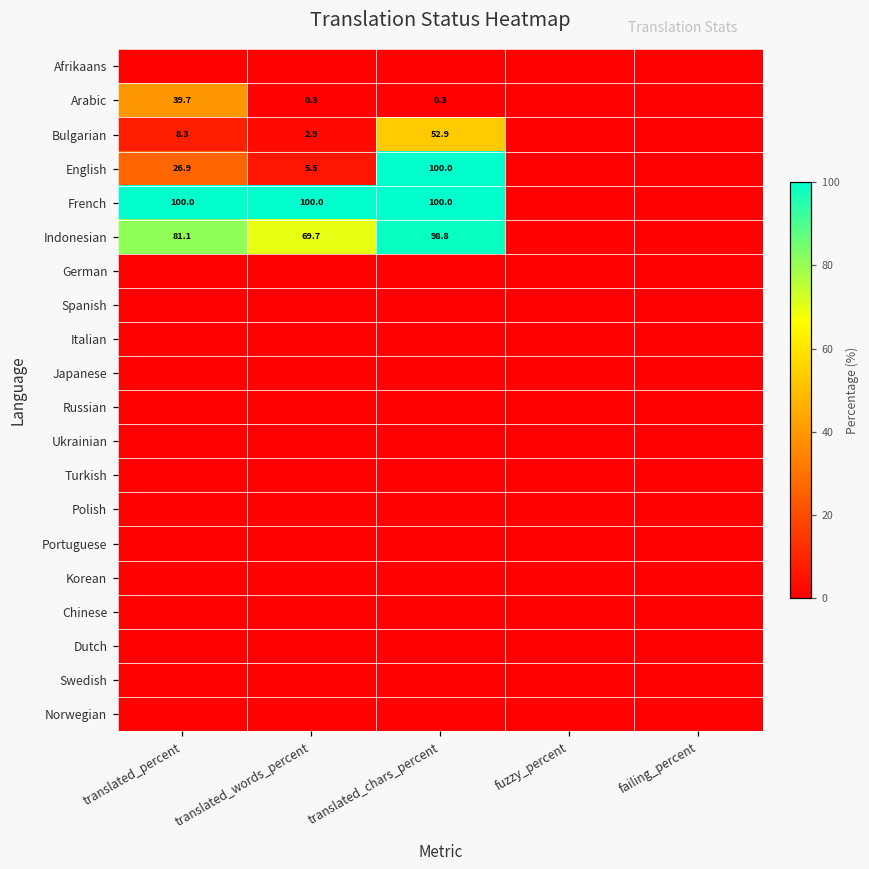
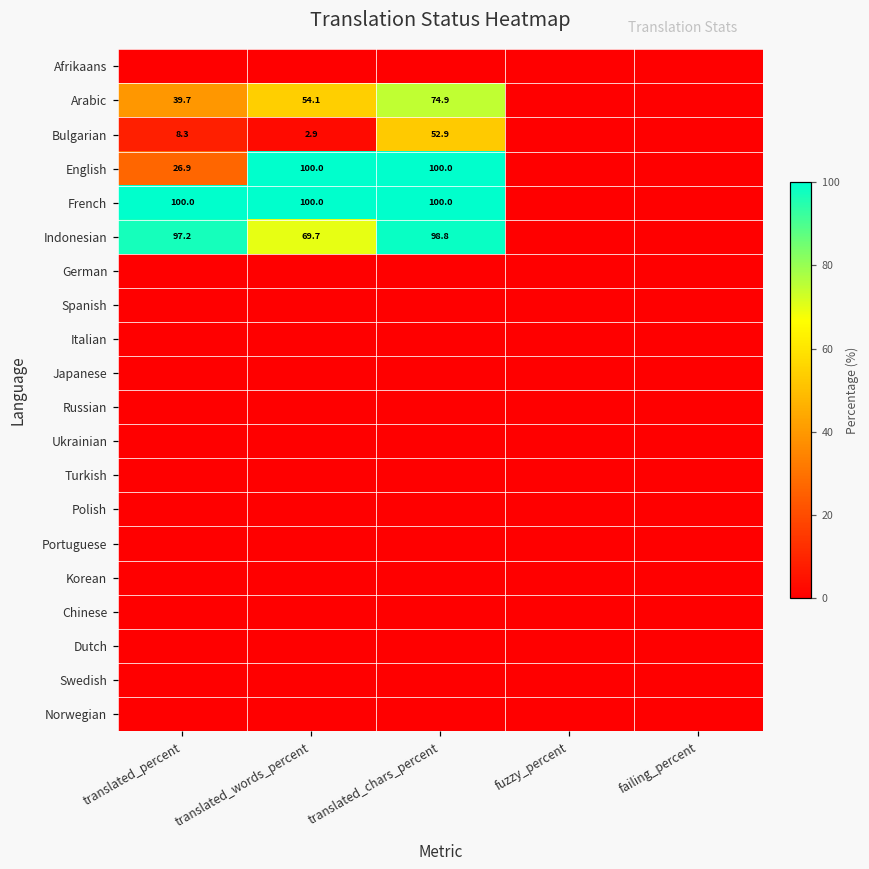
Arabic, translated_words_percent: 0.3 -> 54.1
Arabic, translated_chars_percent: 0.3 -> 74.9
English, translated_words_percent: 5.5 -> 100.0
Indonesian, translated_percent: 81.1 -> 97.2
